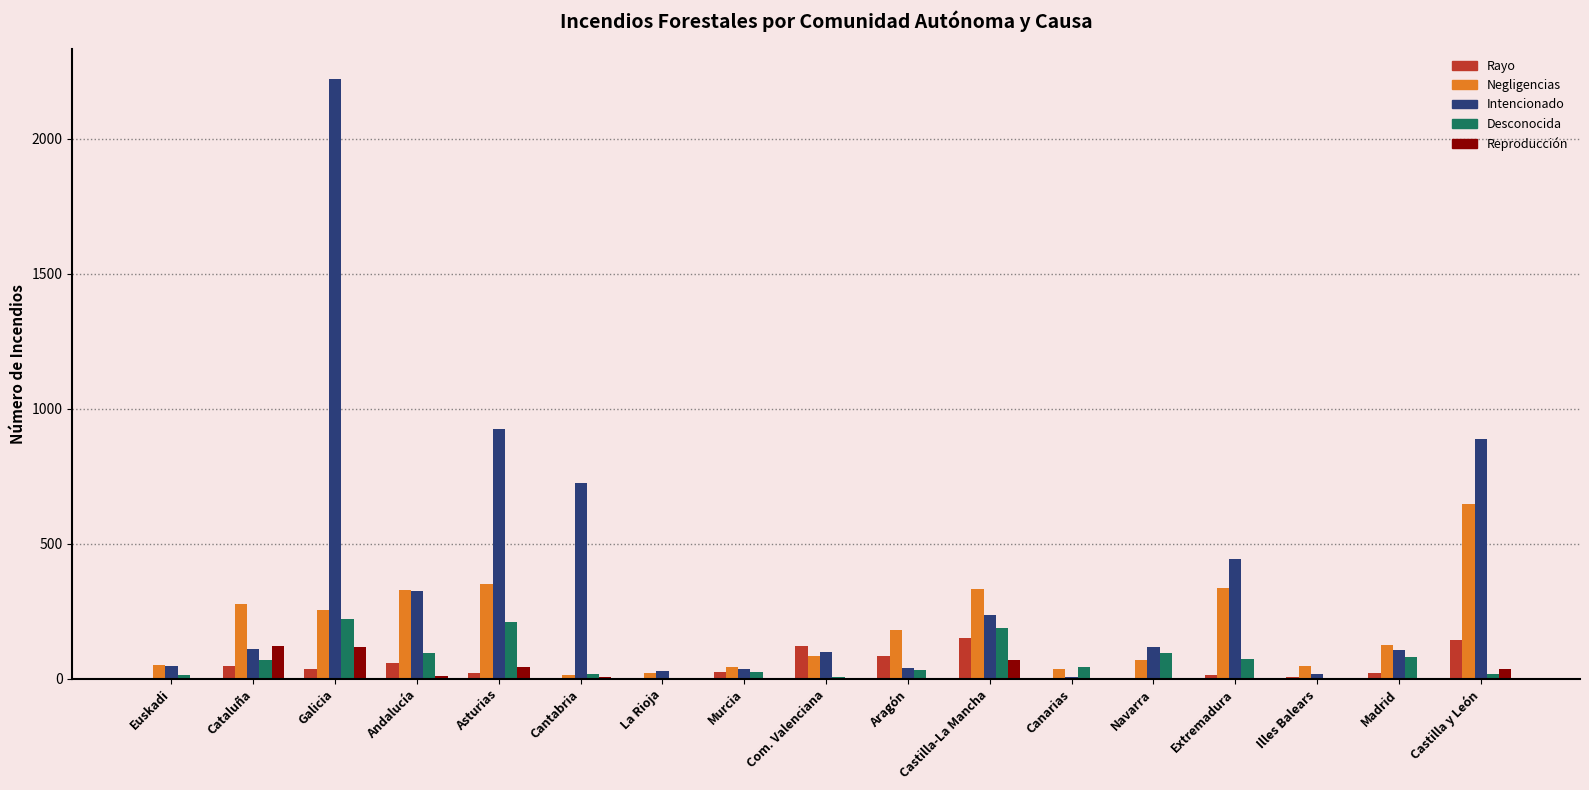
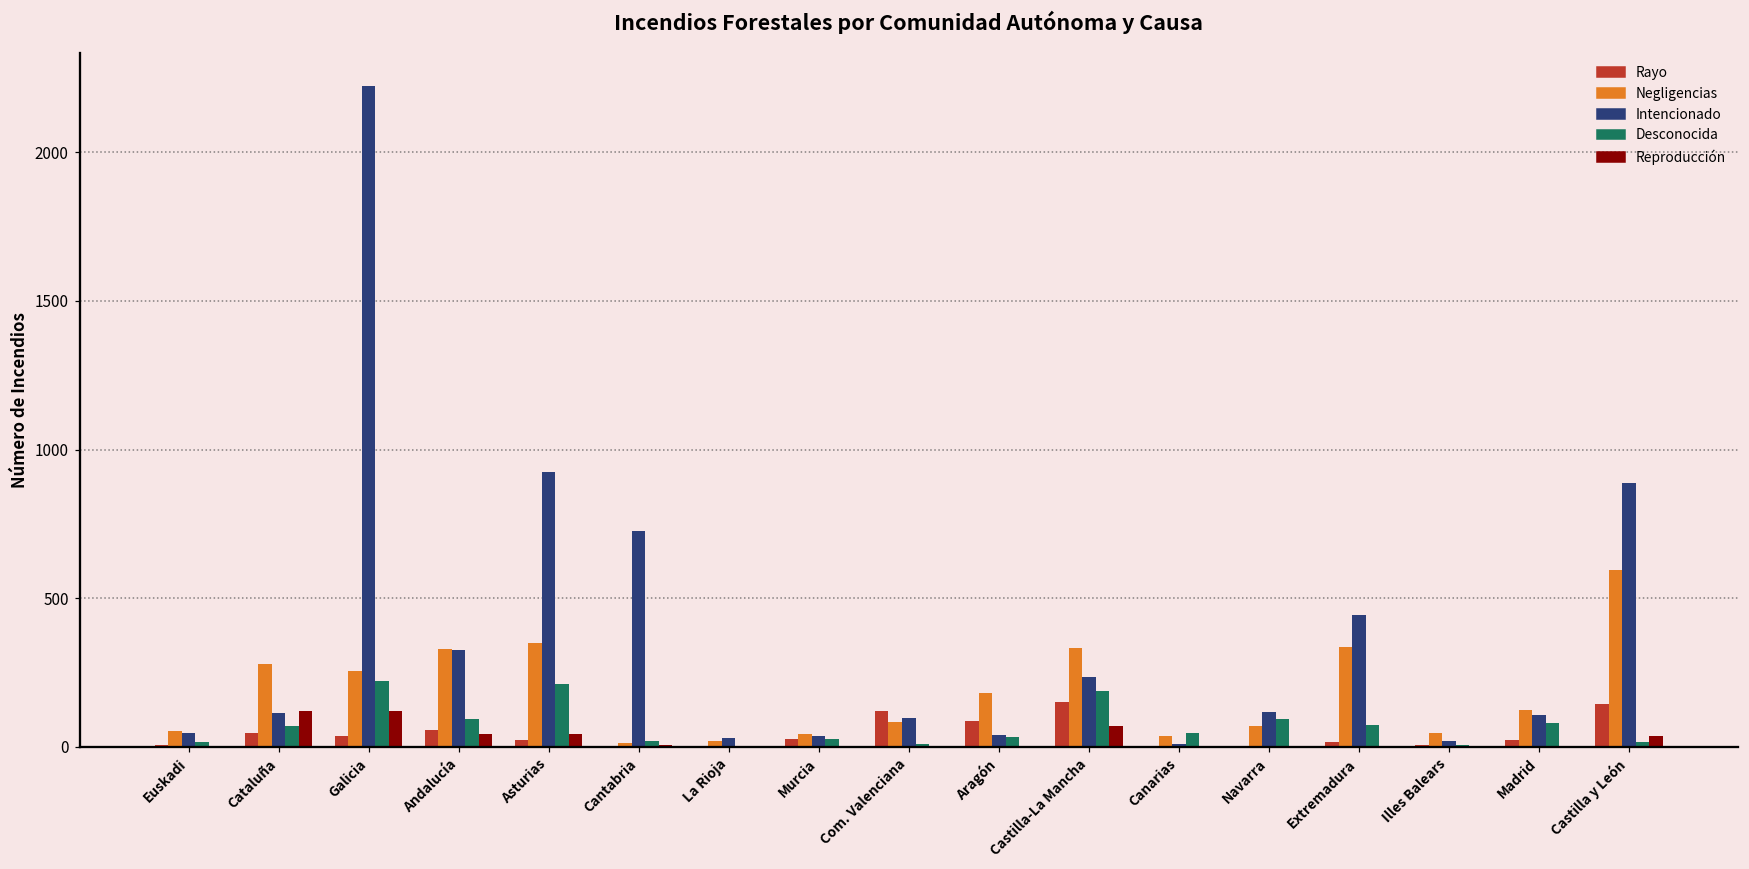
Reproducción, Andalucía: 10 -> 40
Negligencias, Castilla y León: 650 -> 600
